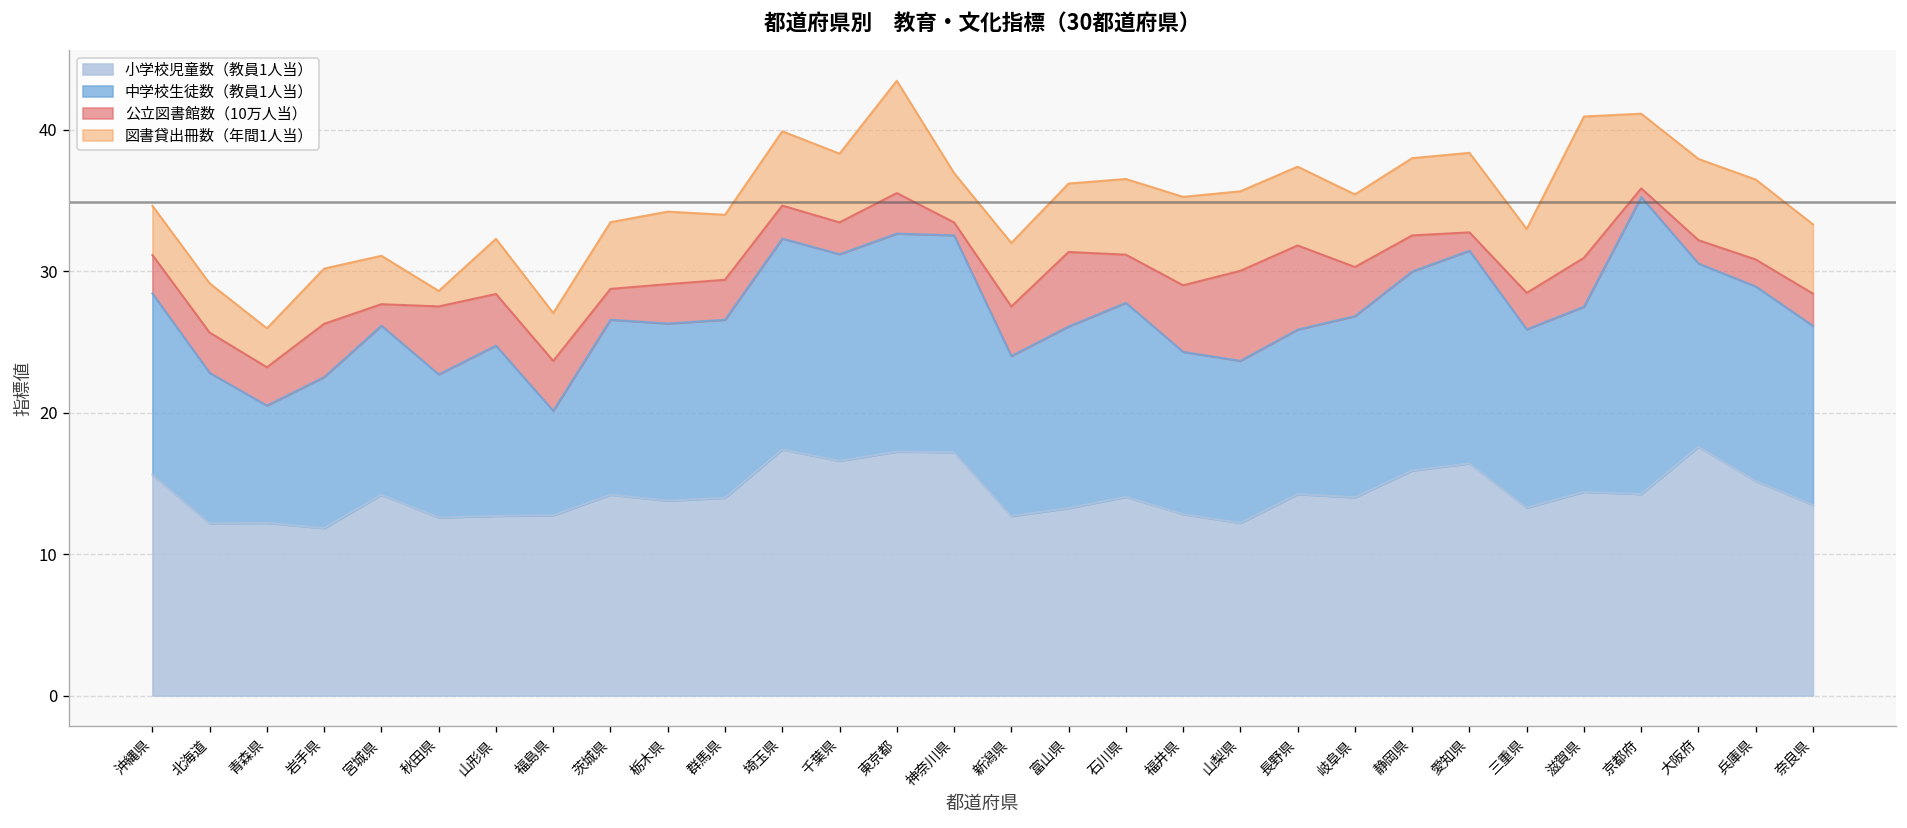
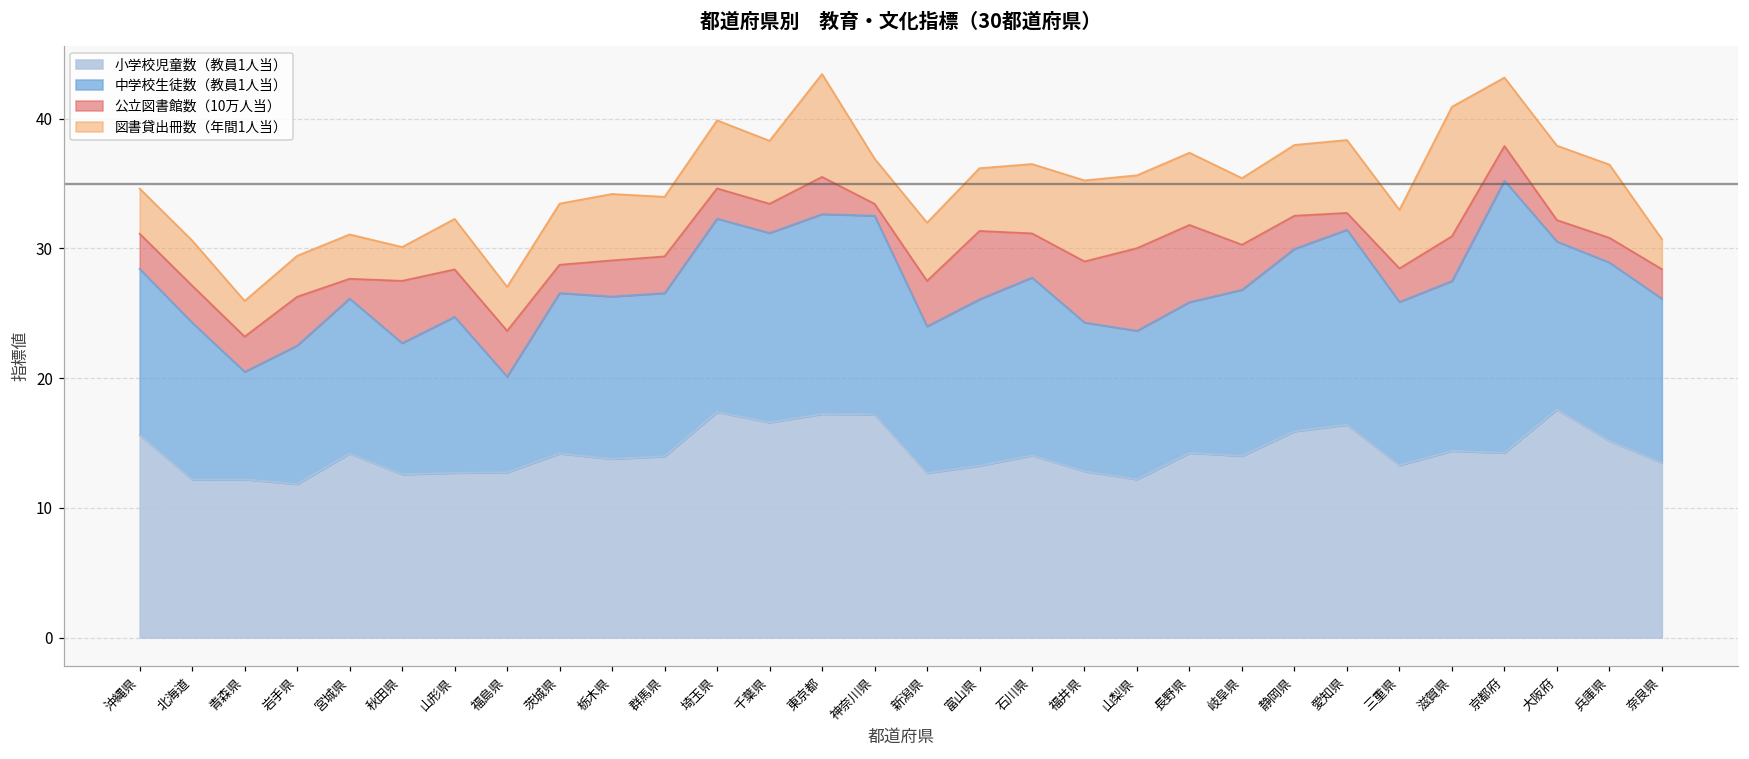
中学校生徒数（教員1人当）, 北海道: 10.6 -> 12.1
図書貸出冊数（年間1人当）, 岩手県: 3.9 -> 3.2
図書貸出冊数（年間1人当）, 秋田県: 1.1 -> 2.6
公立図書館数（10万人当）, 京都府: 0.6 -> 2.7
図書貸出冊数（年間1人当）, 奈良県: 4.9 -> 2.3
